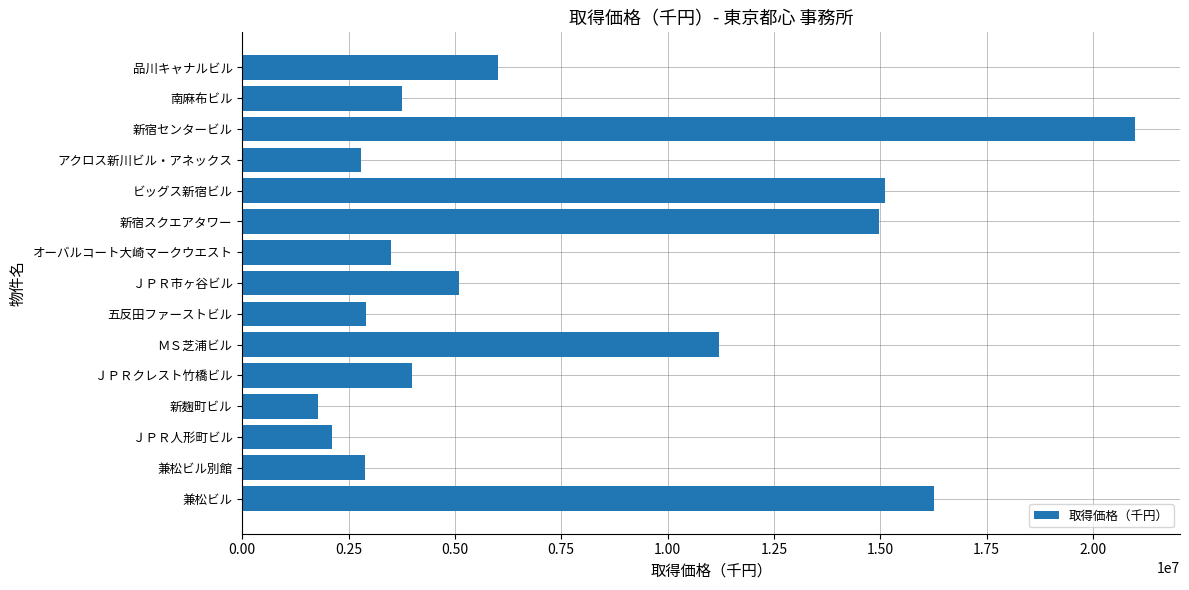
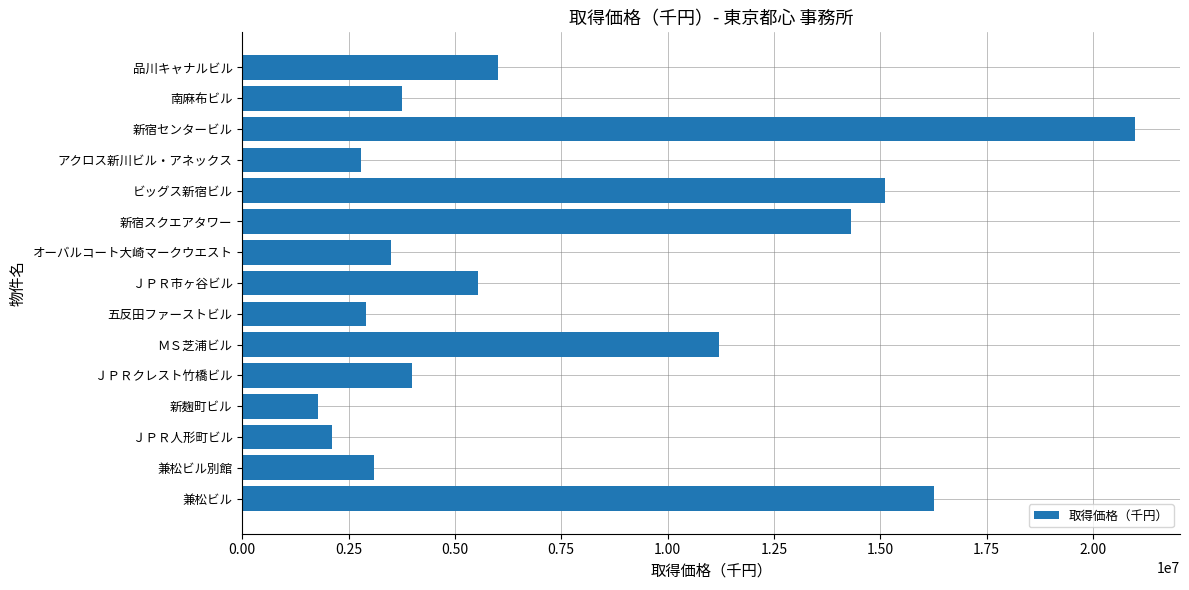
新宿スクエアタワー: 15000000 -> 14300000
ＪＰＲ市ヶ谷ビル: 5100000 -> 5500000
兼松ビル別館: 2900000 -> 3100000
